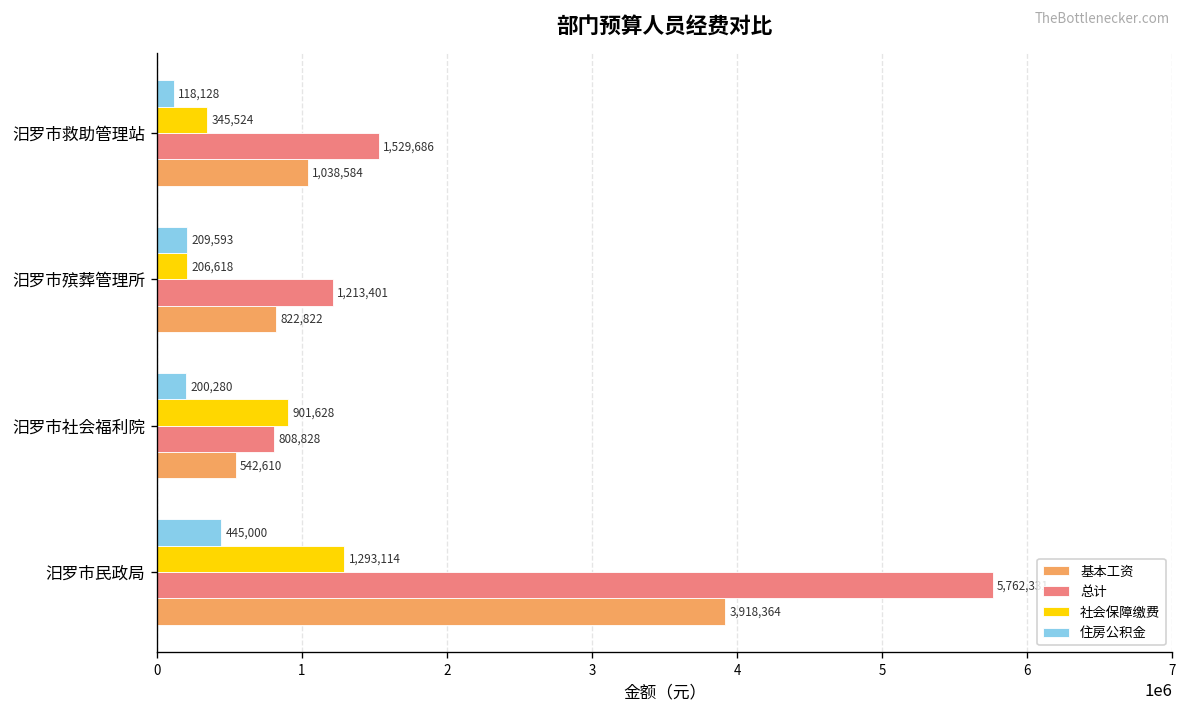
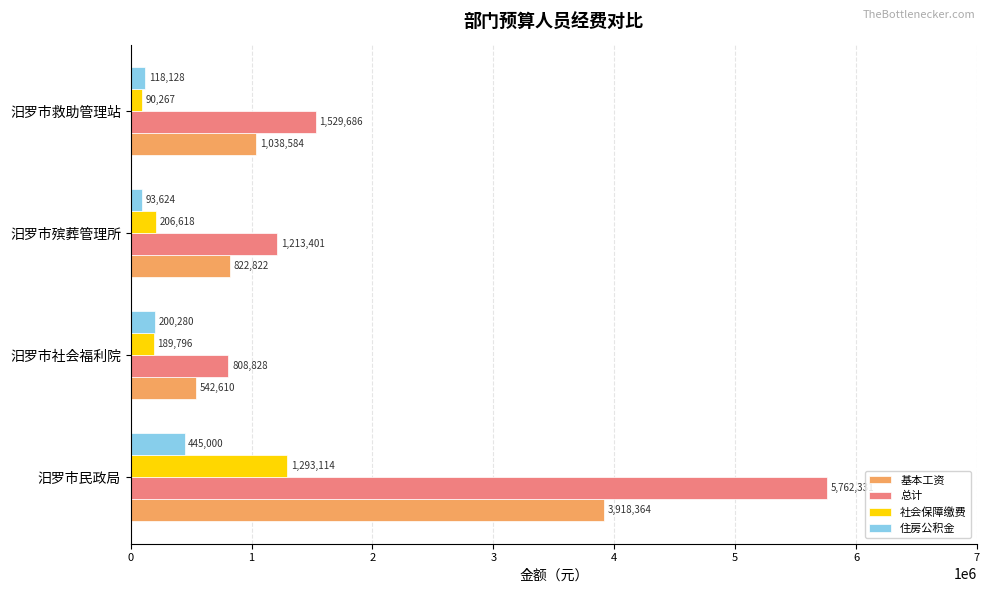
社会保障缴费, 汨罗市救助管理站: 345,524 -> 90,267
住房公积金, 汨罗市殡葬管理所: 209,593 -> 93,624
社会保障缴费, 汨罗市社会福利院: 901,628 -> 189,796
